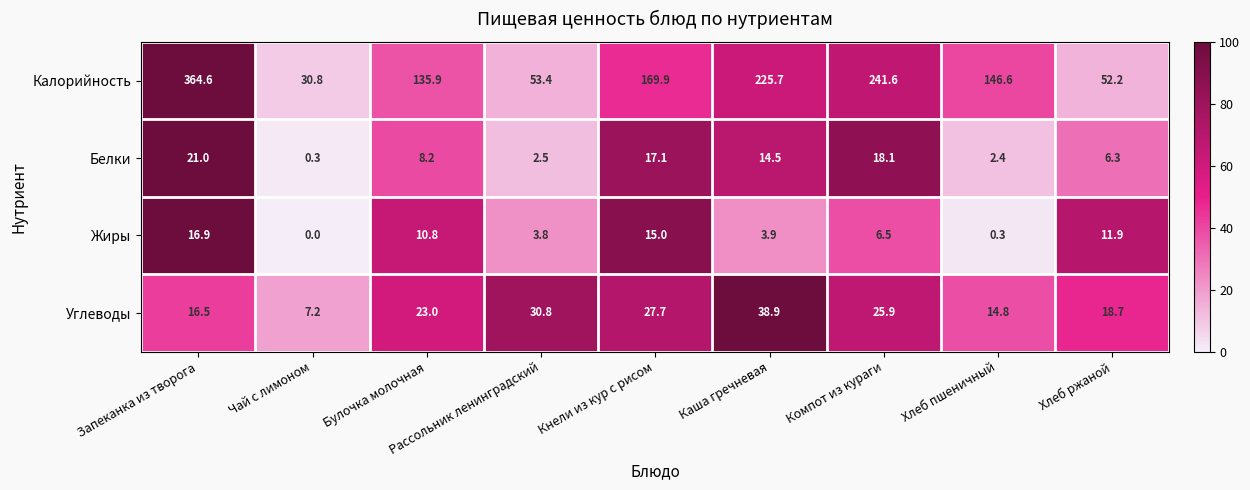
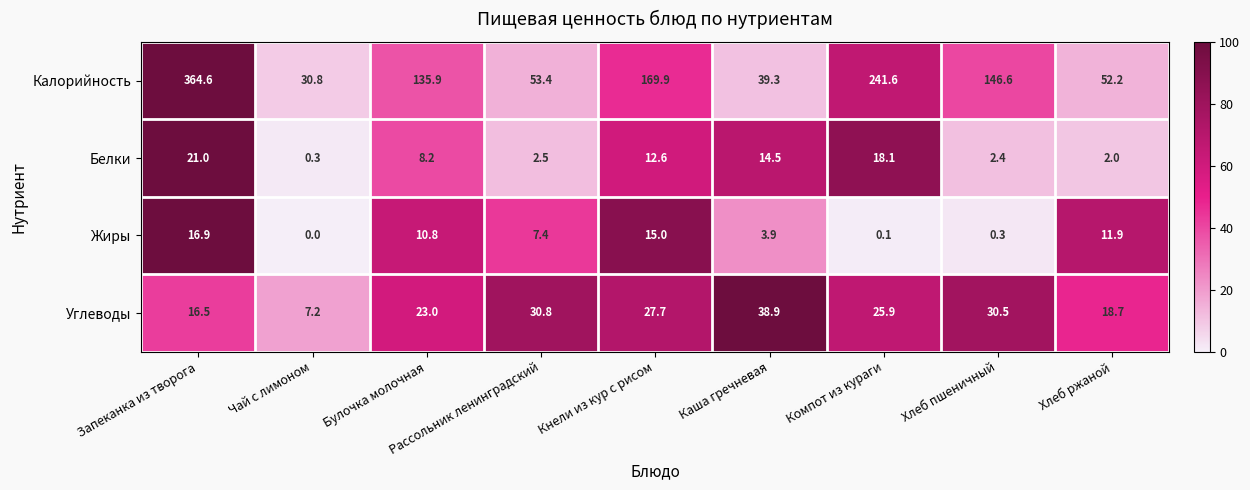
Калорийность, Каша гречневая: 225.7 -> 39.3
Белки, Кнели из кур с рисом: 17.1 -> 12.6
Белки, Хлеб ржаной: 6.3 -> 2.0
Жиры, Рассольник ленинградский: 3.8 -> 7.4
Жиры, Компот из кураги: 6.5 -> 0.1
Углеводы, Хлеб пшеничный: 14.8 -> 30.5
